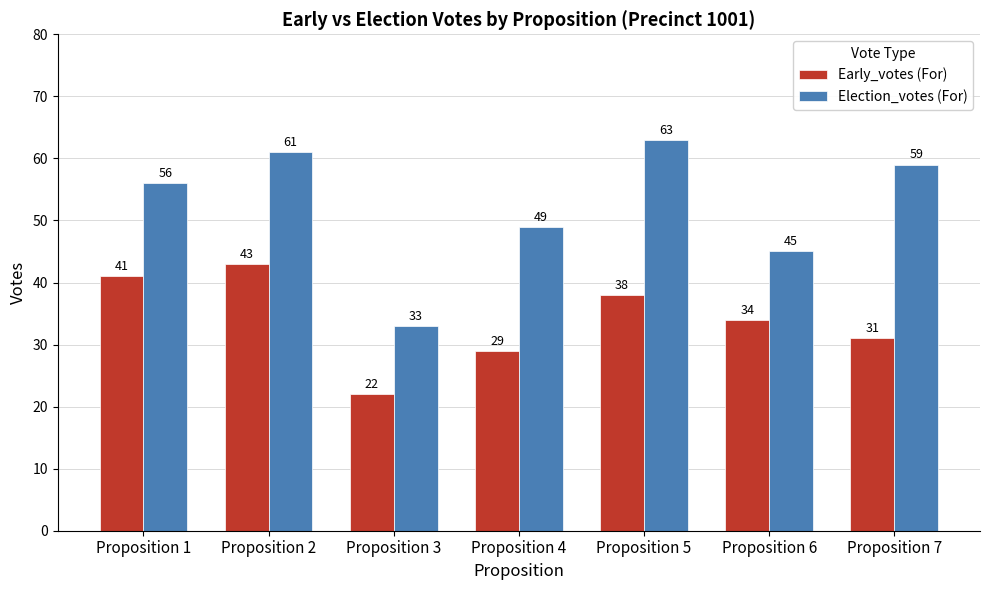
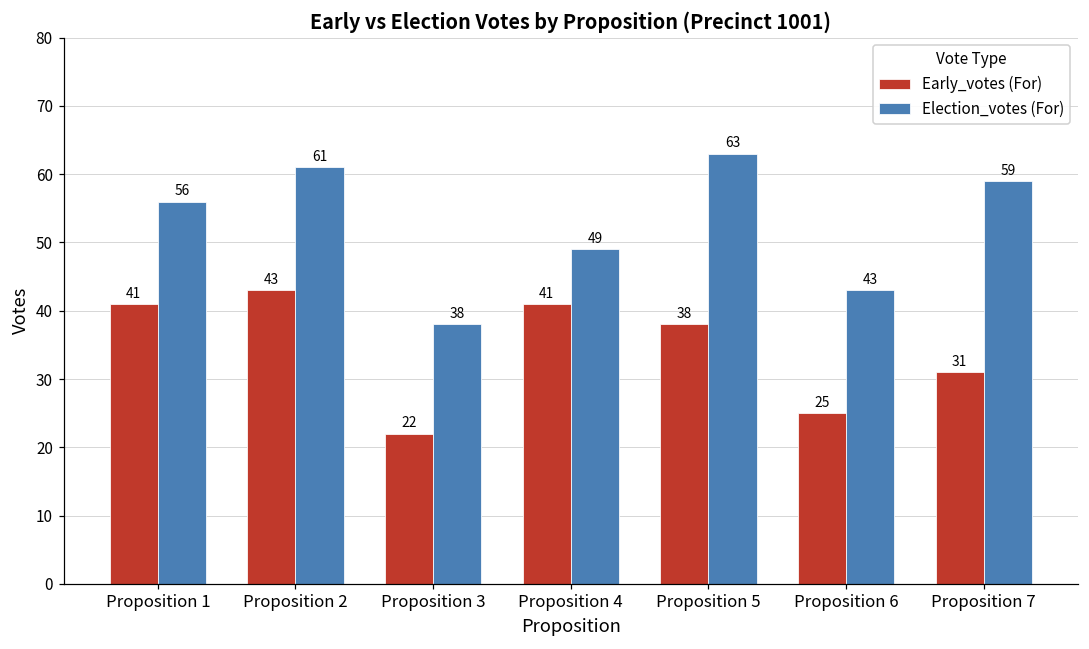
Election_votes (For), Proposition 3: 33 -> 38
Early_votes (For), Proposition 4: 29 -> 41
Early_votes (For), Proposition 6: 34 -> 25
Election_votes (For), Proposition 6: 45 -> 43
